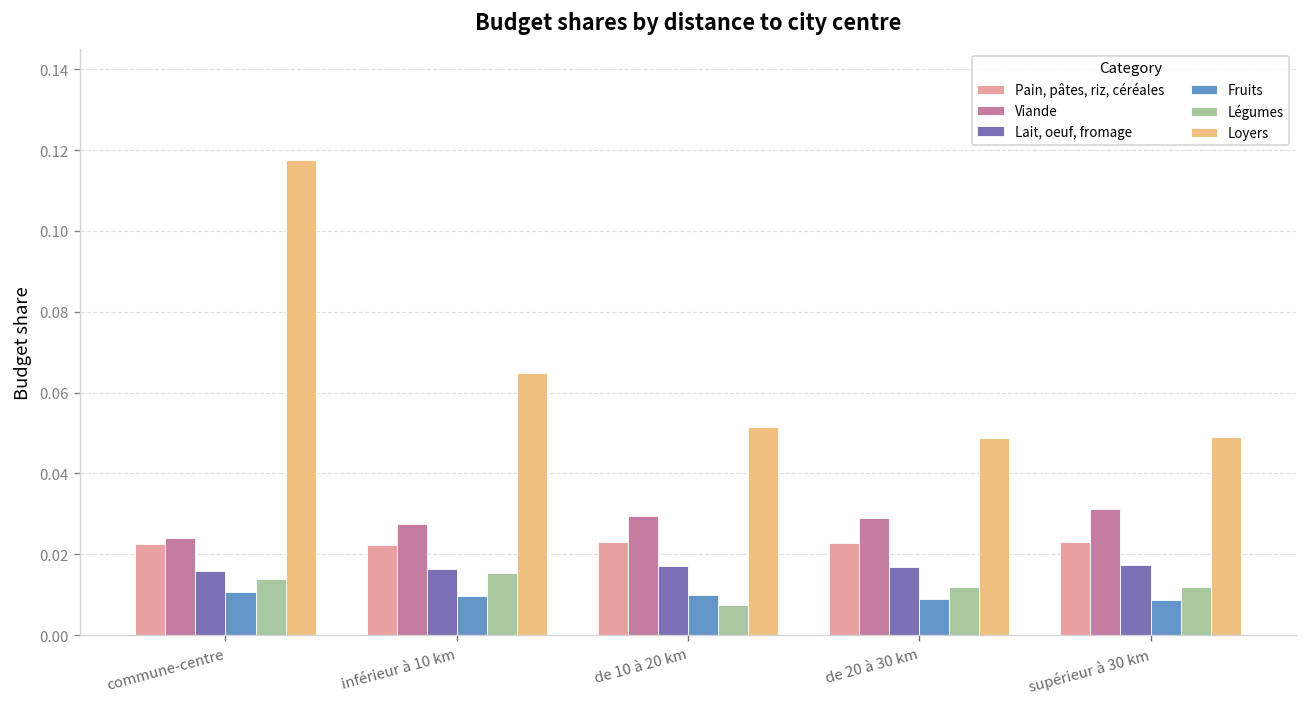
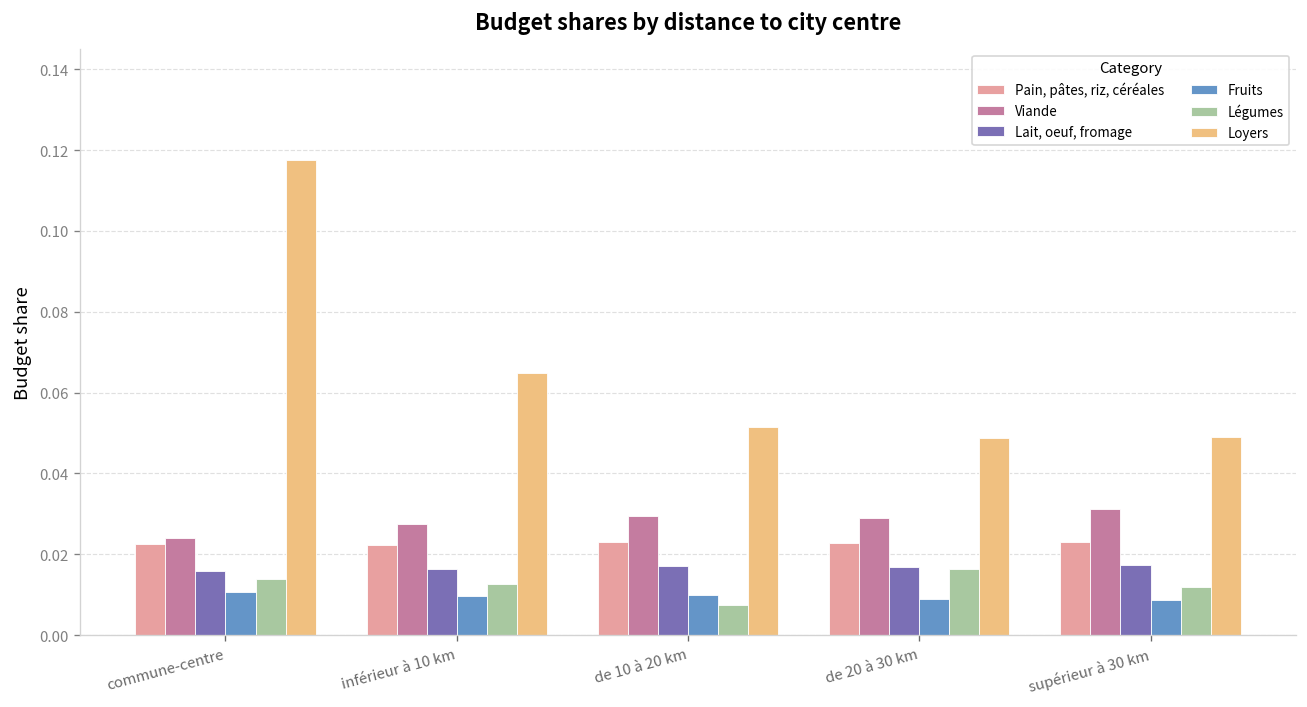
Légumes, inférieur à 10 km: 0.015 -> 0.013
Légumes, de 20 à 30 km: 0.012 -> 0.016
